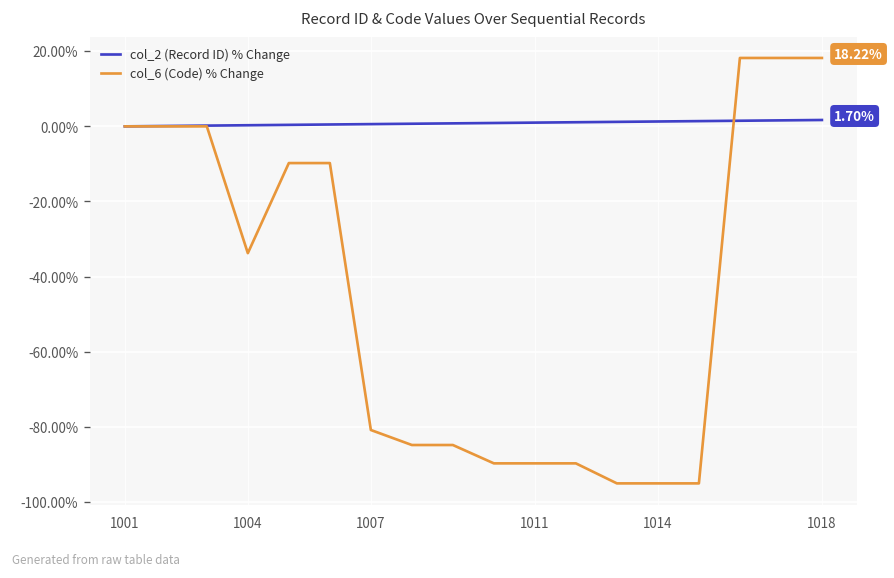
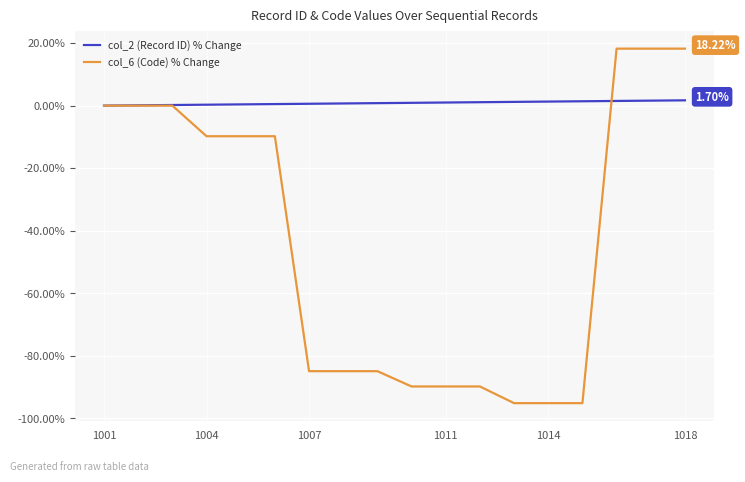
col_6 (Code) % Change, 1004: -34% -> -10%
col_6 (Code) % Change, 1007: -81% -> -85%
